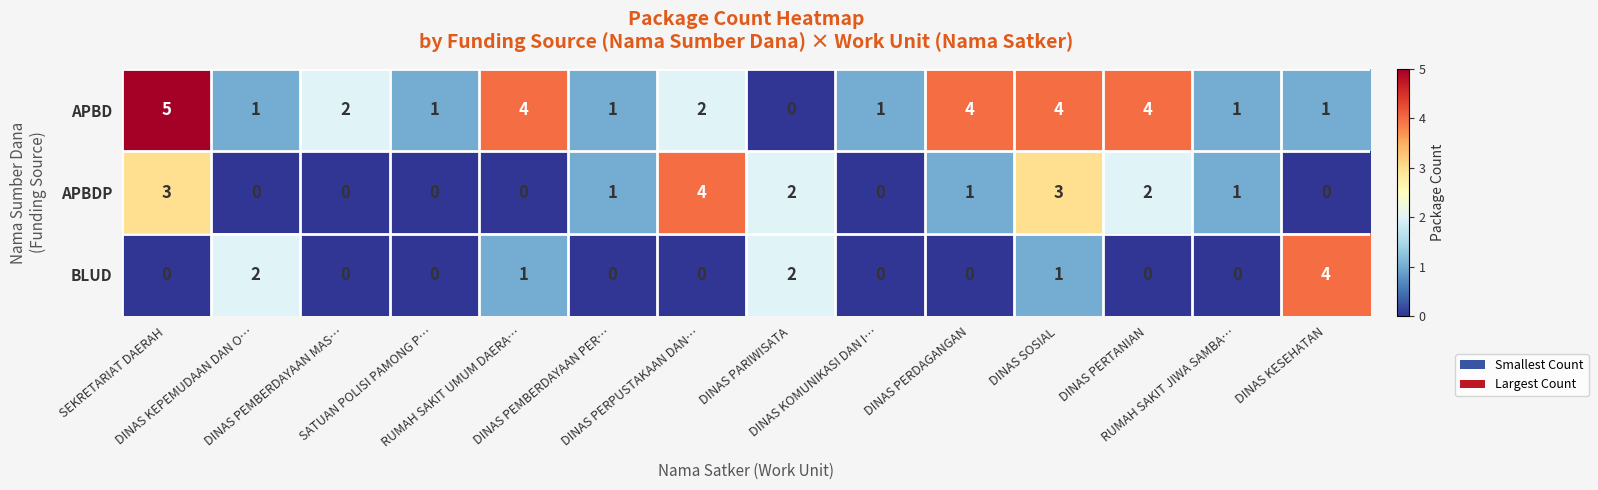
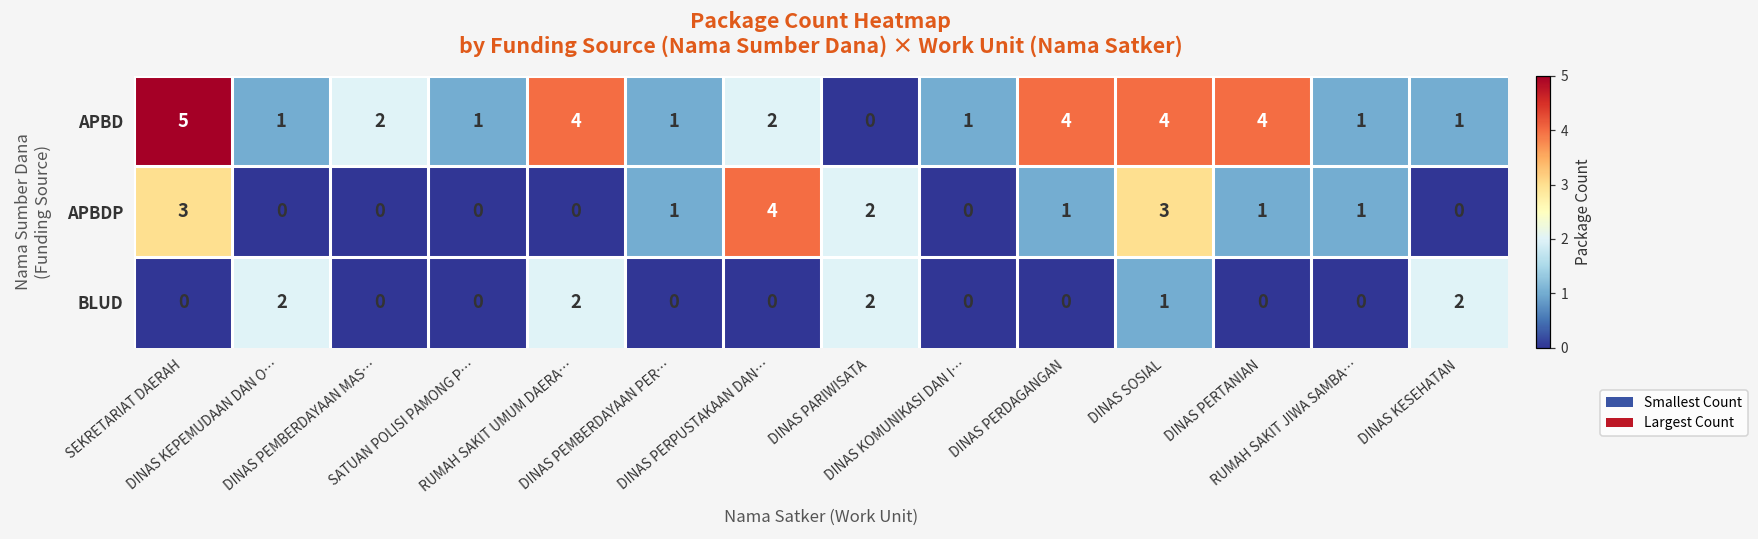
APBDP, DINAS PERTANIAN: 2 -> 1
BLUD, RUMAH SAKIT UMUM DAERA…: 1 -> 2
BLUD, DINAS KESEHATAN: 4 -> 2
